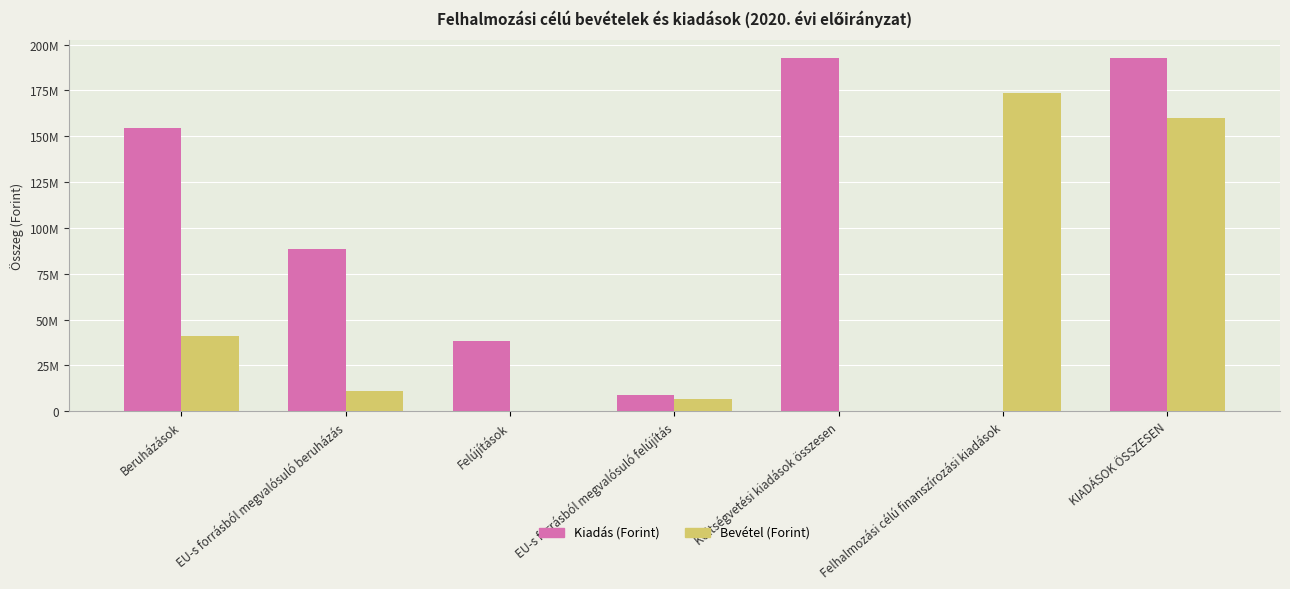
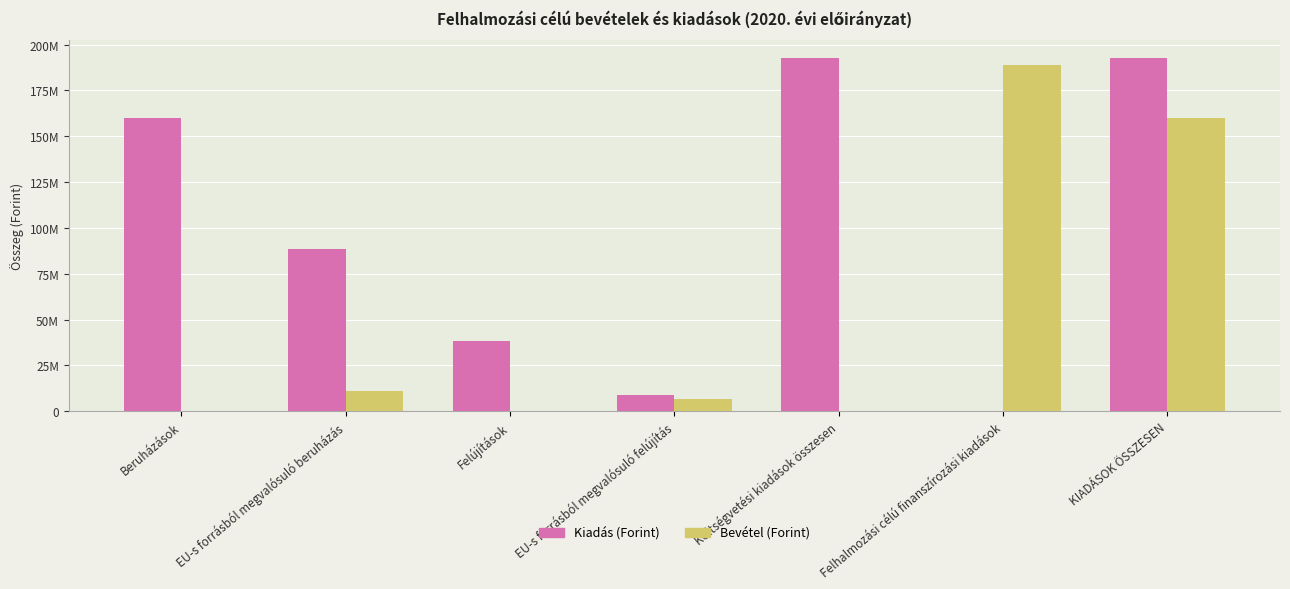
Kiadás (Forint), Beruházások: 154000000 -> 160000000
Bevétel (Forint), Beruházások: 41000000 -> 0
Bevétel (Forint), Felhalmozási célú finanszírozási kiadások: 174000000 -> 189000000
